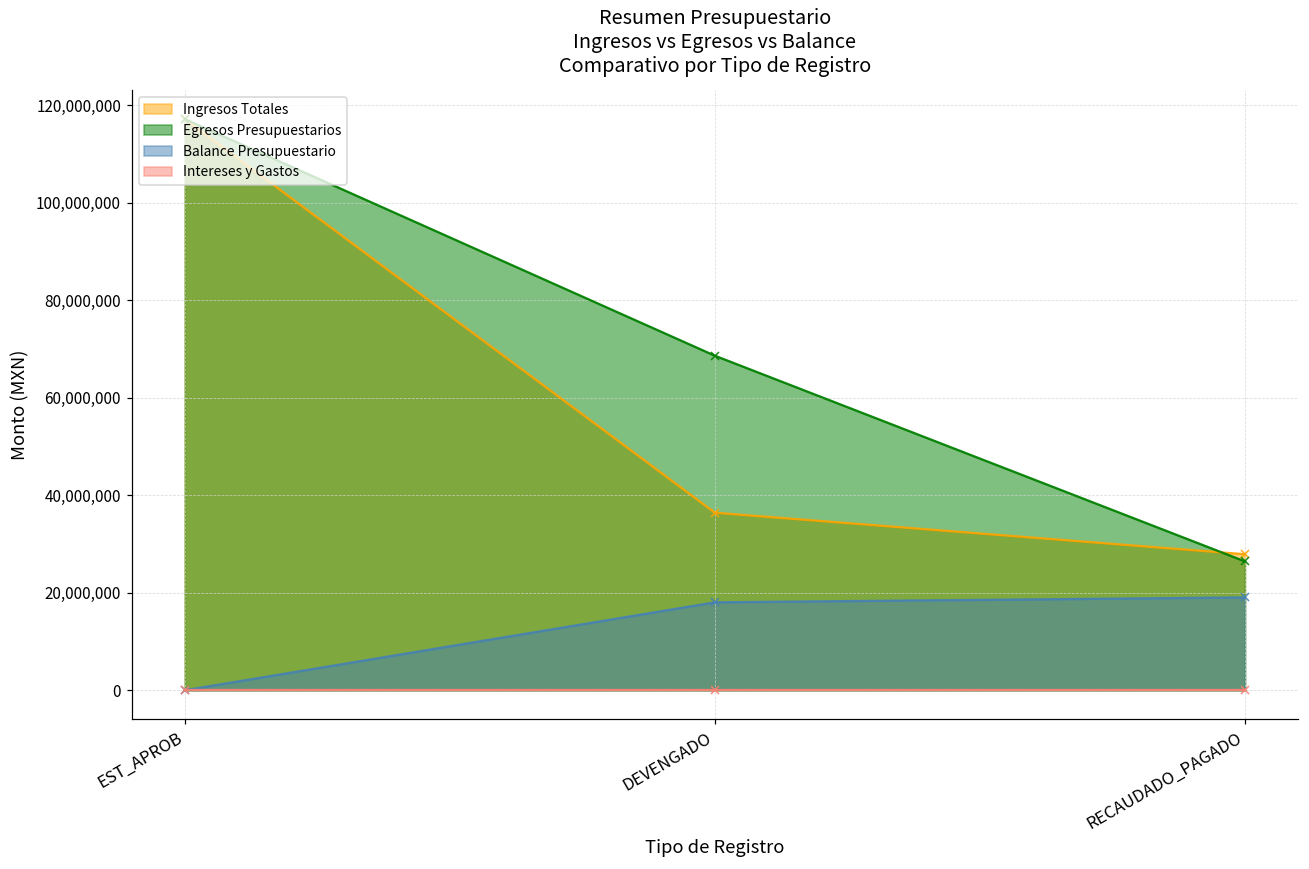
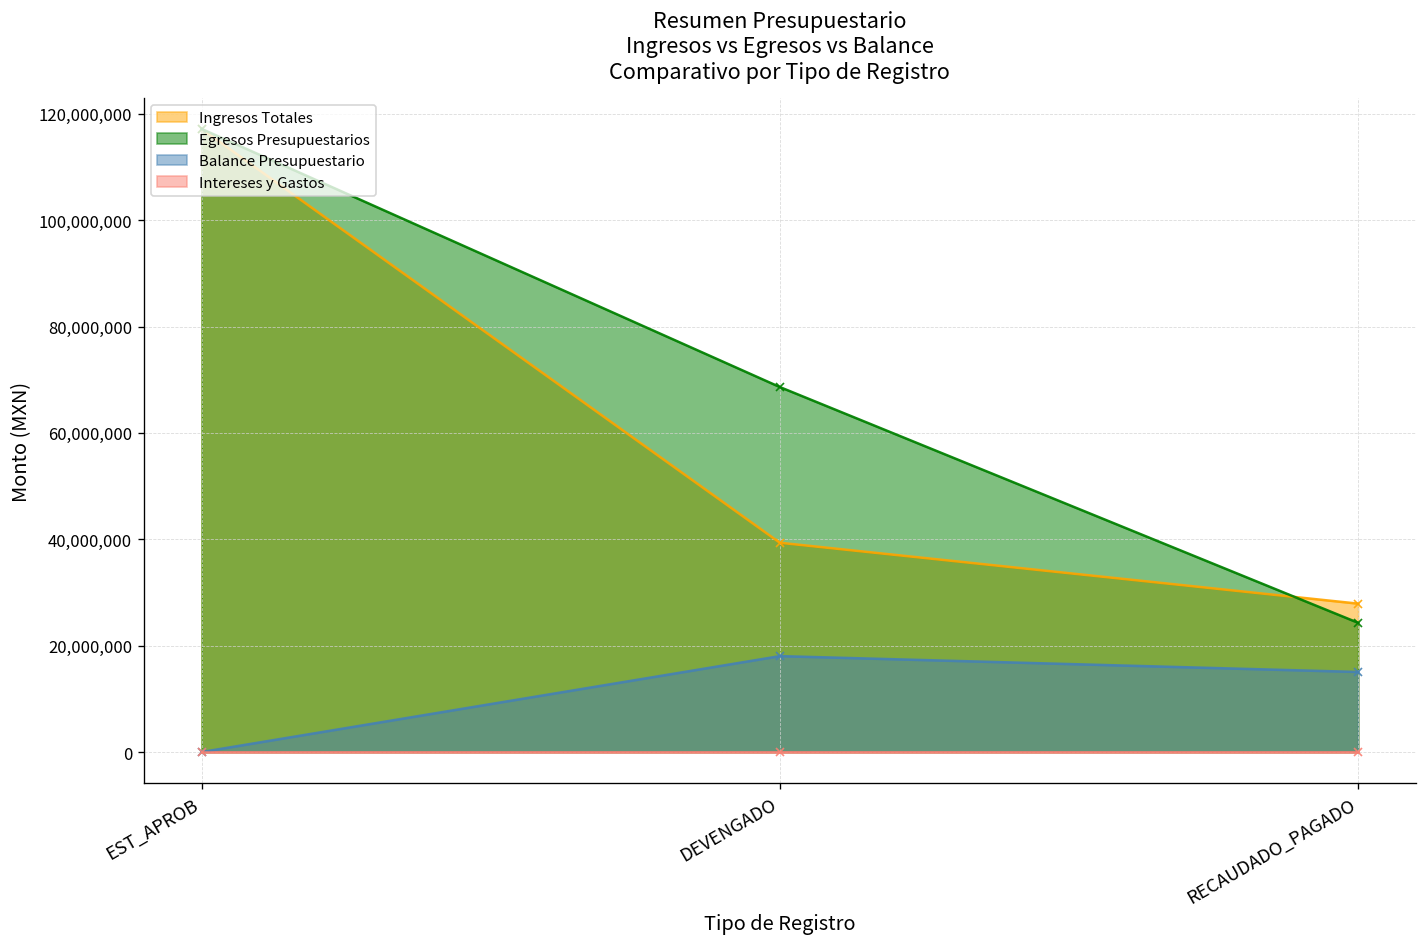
Ingresos Totales, DEVENGADO: 36,000,000 -> 39,000,000
Egresos Presupuestarios, RECAUDADO_PAGADO: 26,000,000 -> 24,000,000
Balance Presupuestario, RECAUDADO_PAGADO: 19,000,000 -> 15,000,000
